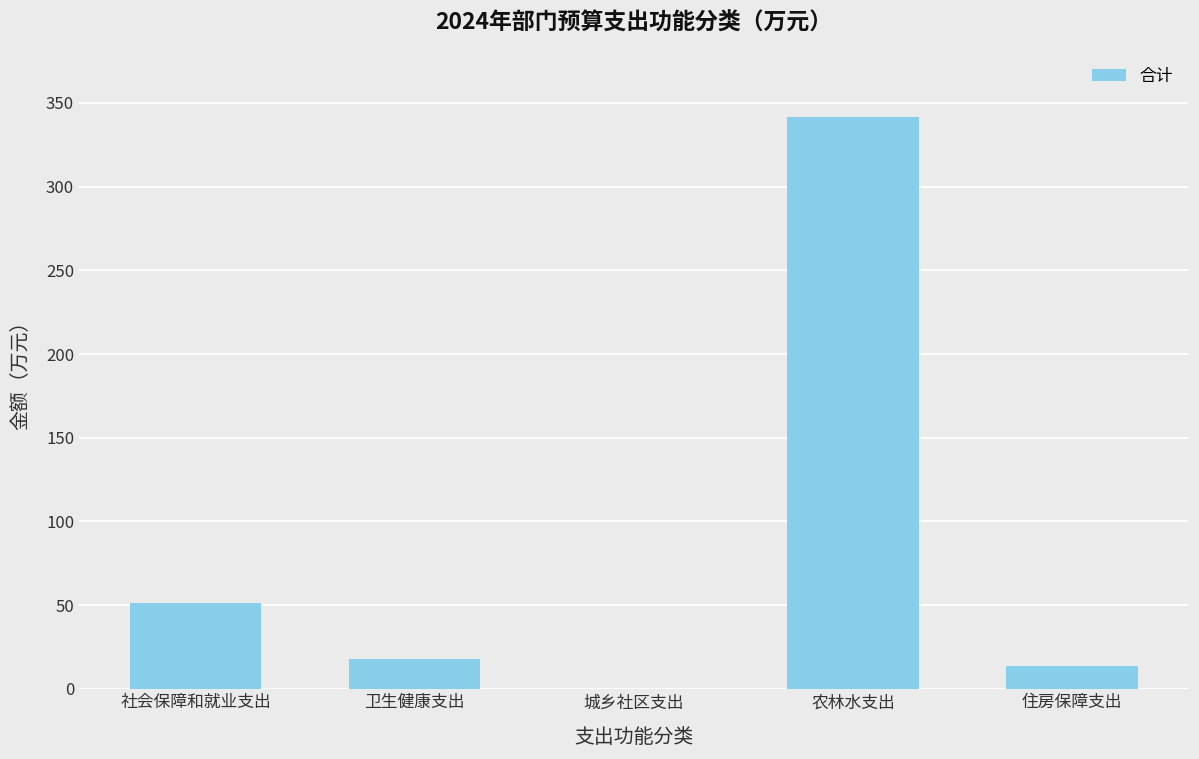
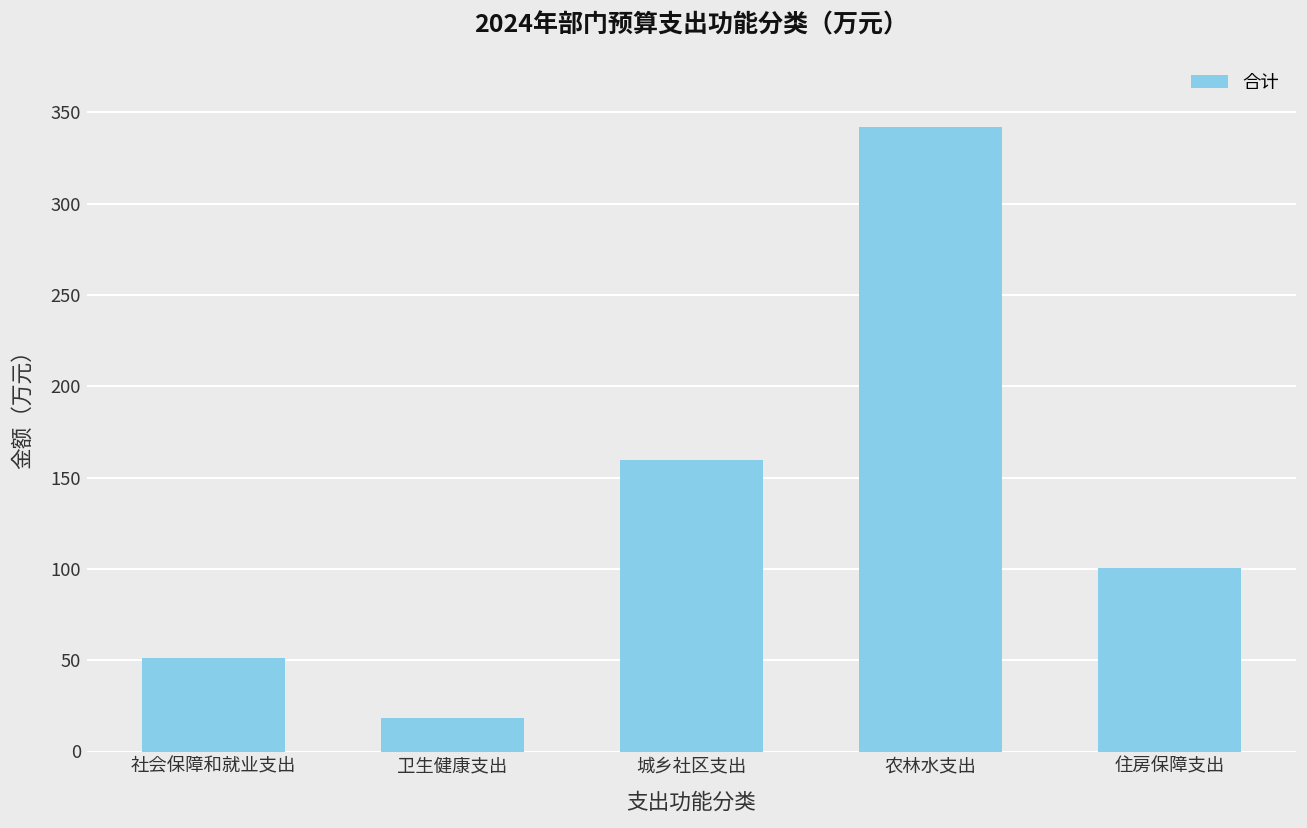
城乡社区支出: 0 -> 160
住房保障支出: 13 -> 100
